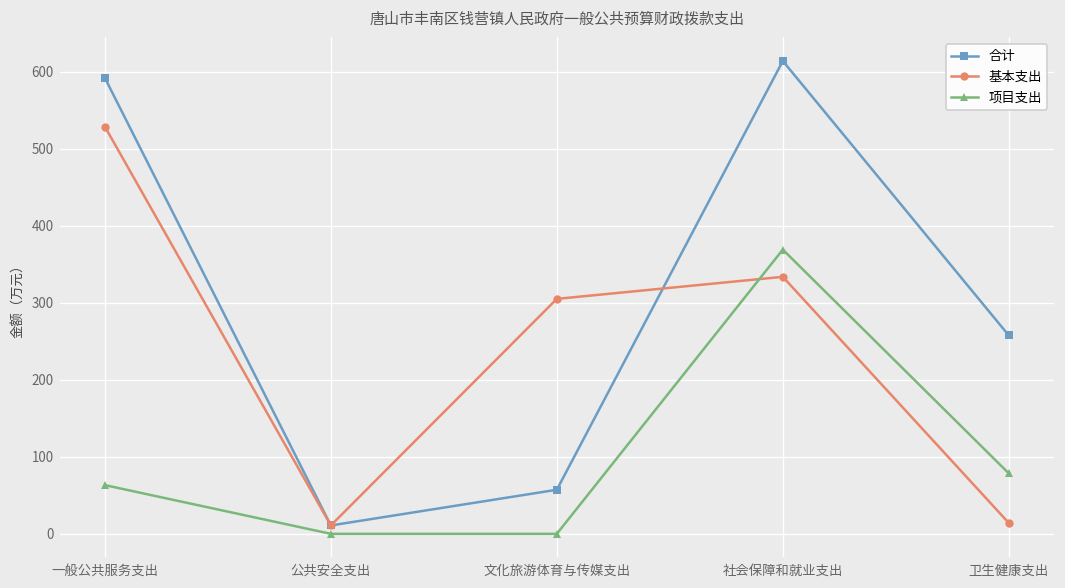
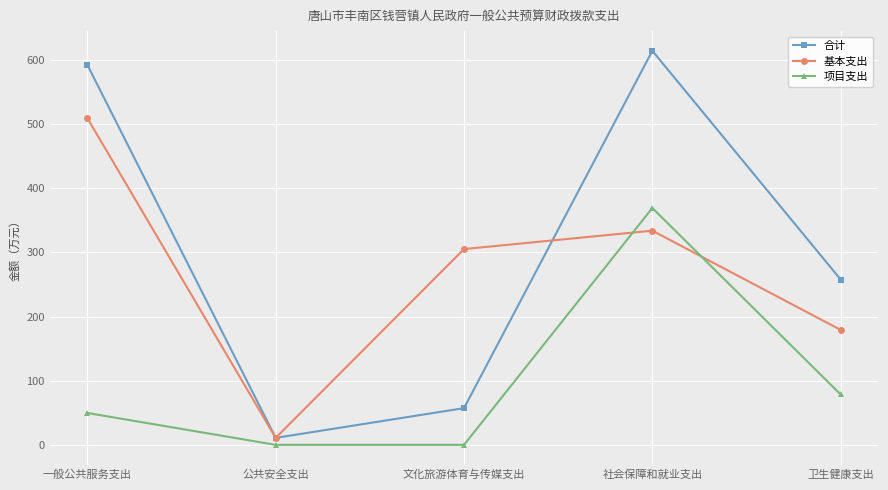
基本支出, 一般公共服务支出: 530 -> 510
项目支出, 一般公共服务支出: 60 -> 50
基本支出, 卫生健康支出: 10 -> 180
